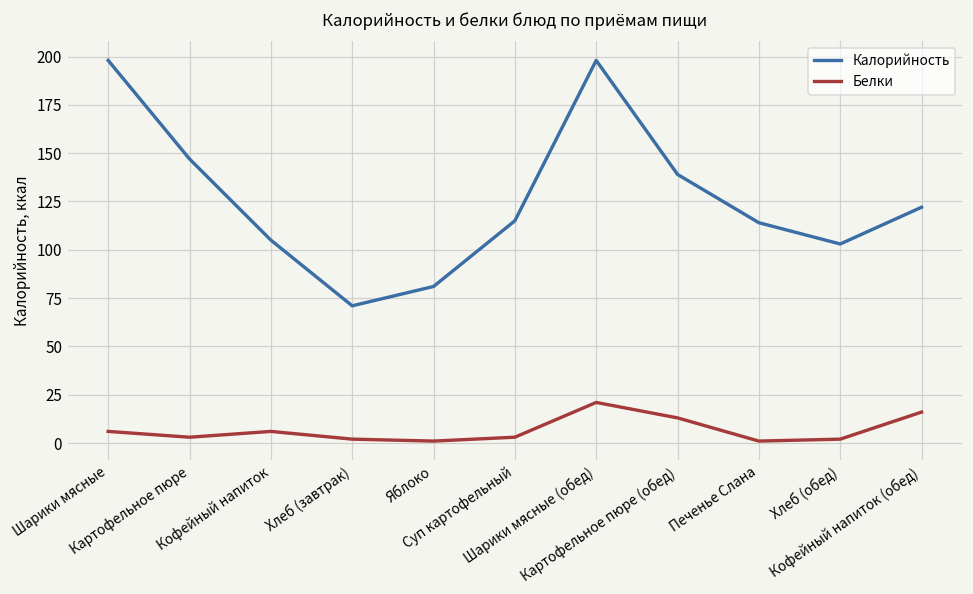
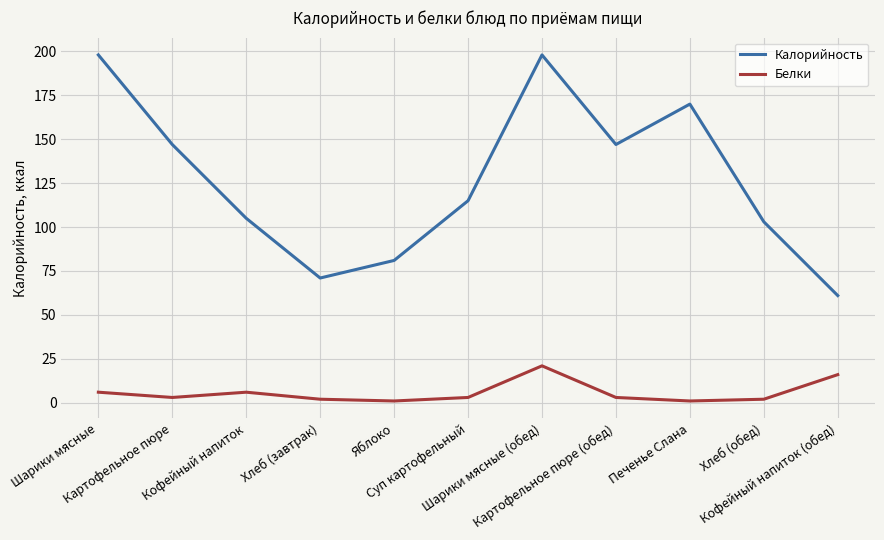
Калорийность, Картофельное пюре (обед): 139 -> 147
Белки, Картофельное пюре (обед): 13 -> 3
Калорийность, Печенье Слана: 114 -> 170
Калорийность, Кофейный напиток (обед): 122 -> 61
